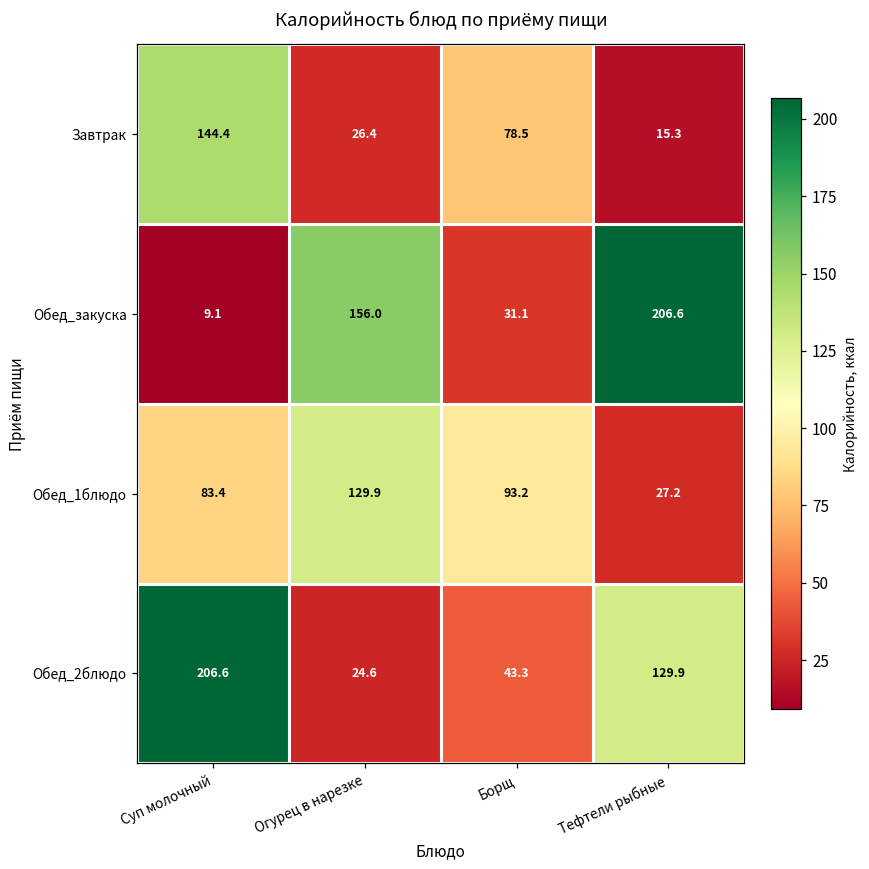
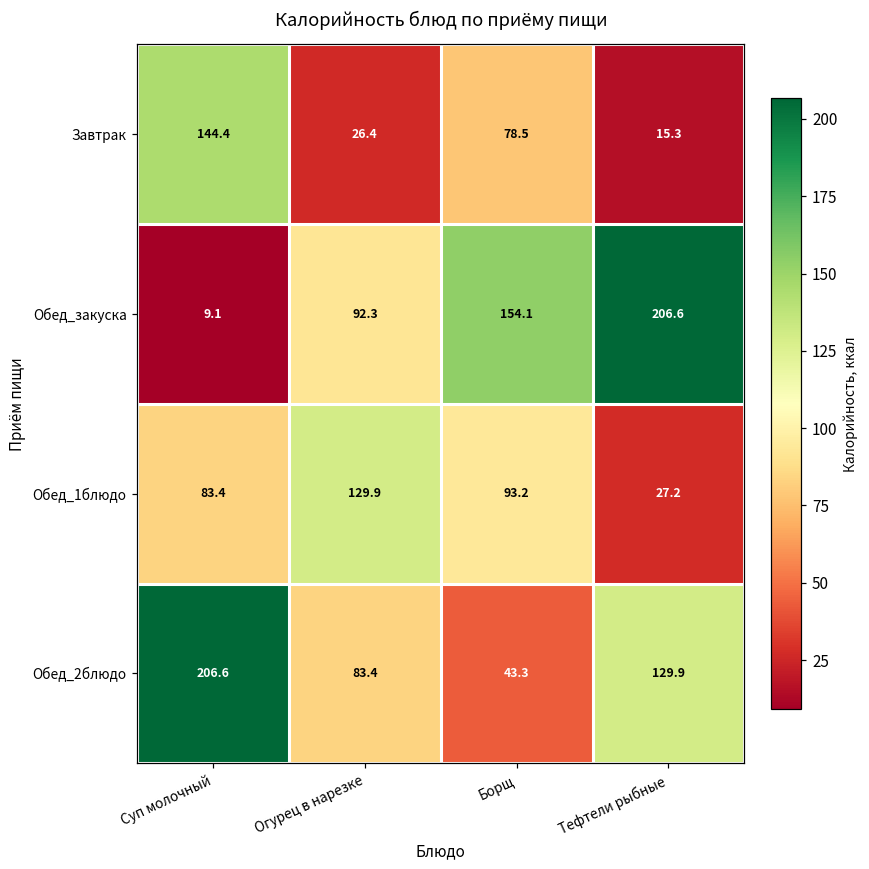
Обед_закуска, Огурец в нарезке: 156.0 -> 92.3
Обед_закуска, Борщ: 31.1 -> 154.1
Обед_2блюдо, Огурец в нарезке: 24.6 -> 83.4
